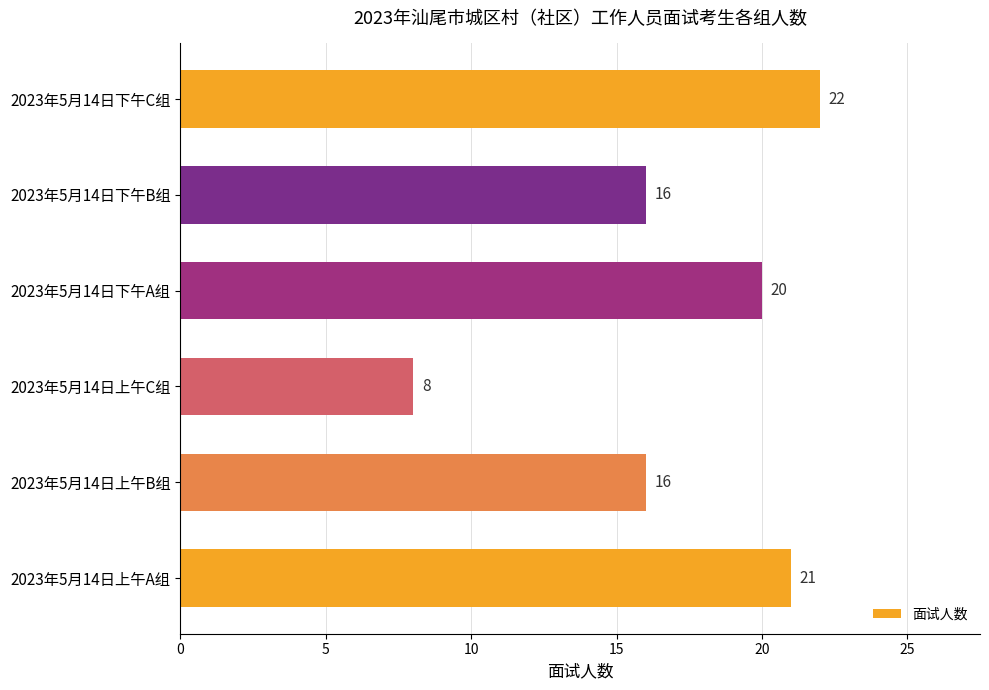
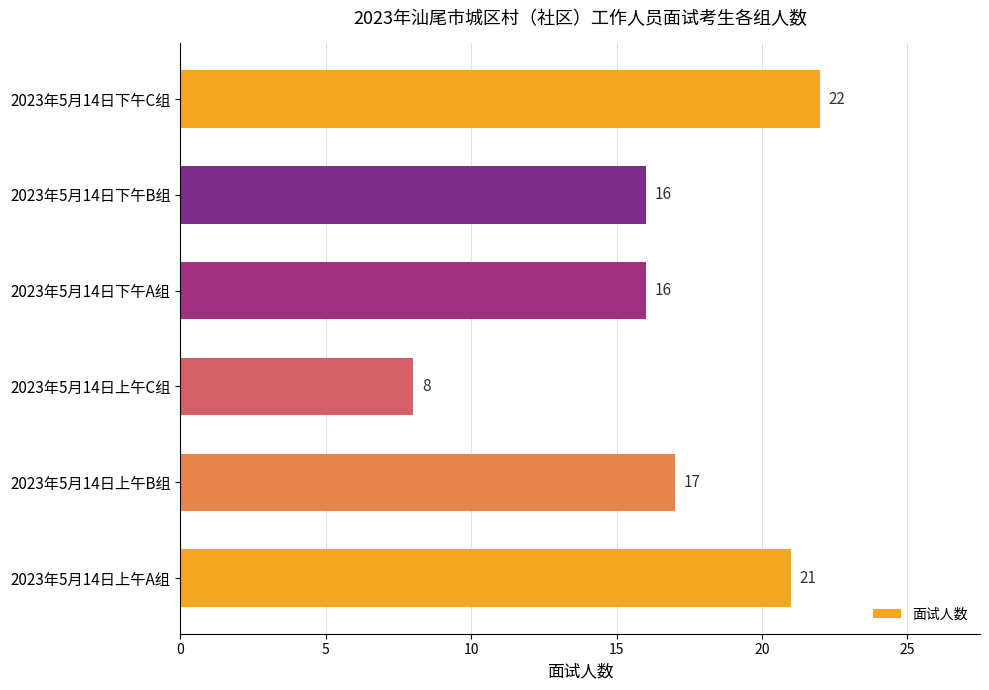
2023年5月14日下午A组: 20 -> 16
2023年5月14日上午B组: 16 -> 17
